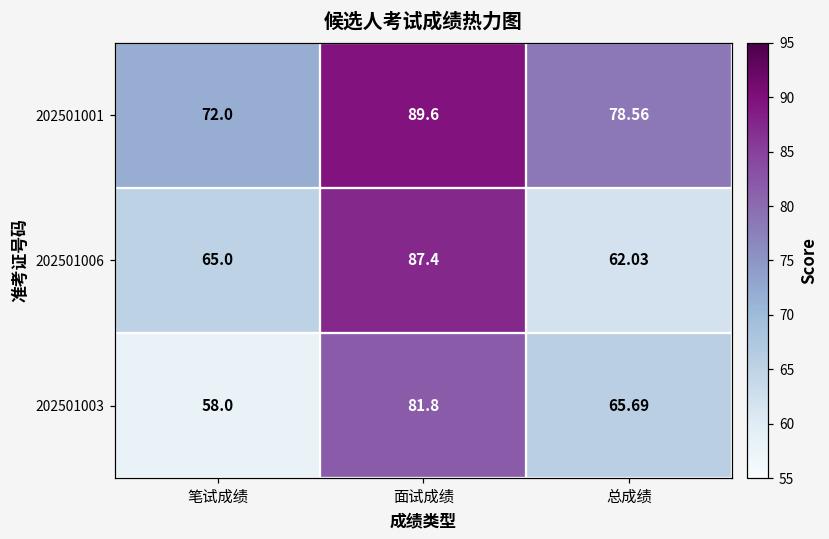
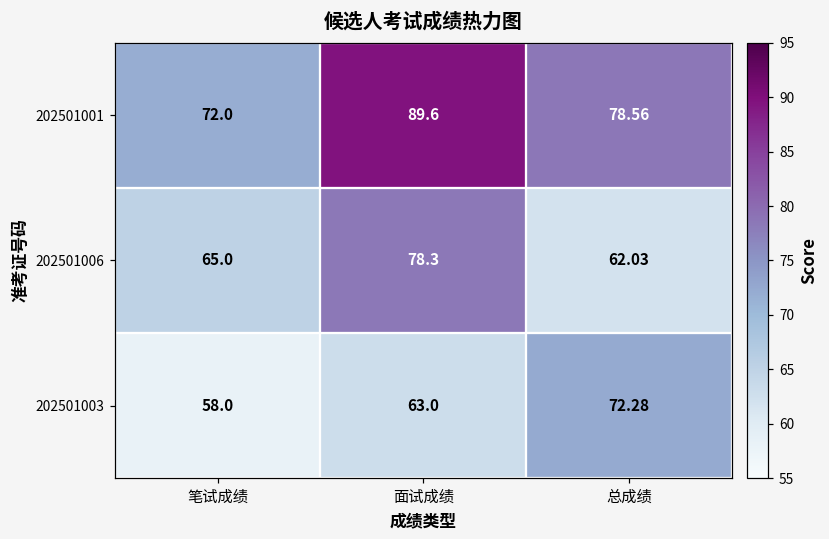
202501006, 面试成绩: 87.4 -> 78.3
202501003, 面试成绩: 81.8 -> 63.0
202501003, 总成绩: 65.69 -> 72.28
